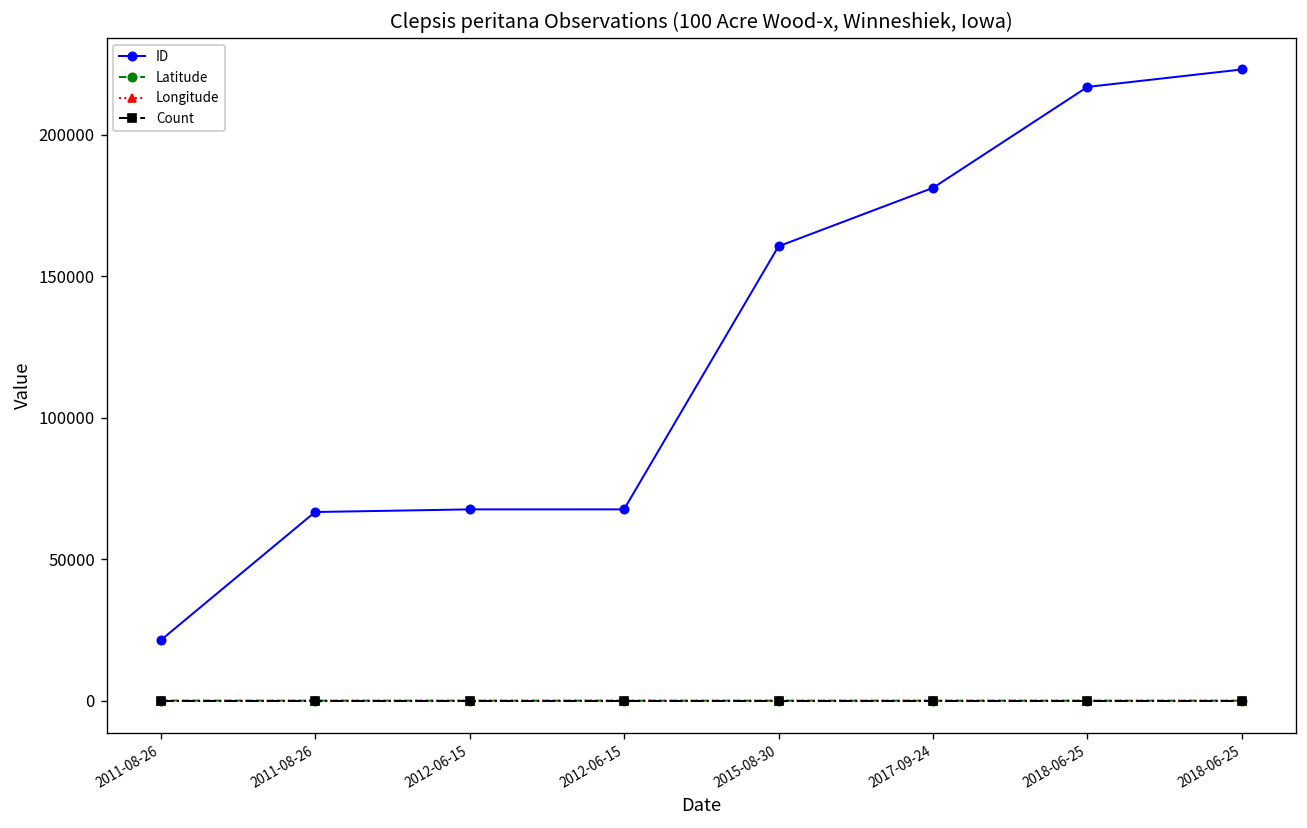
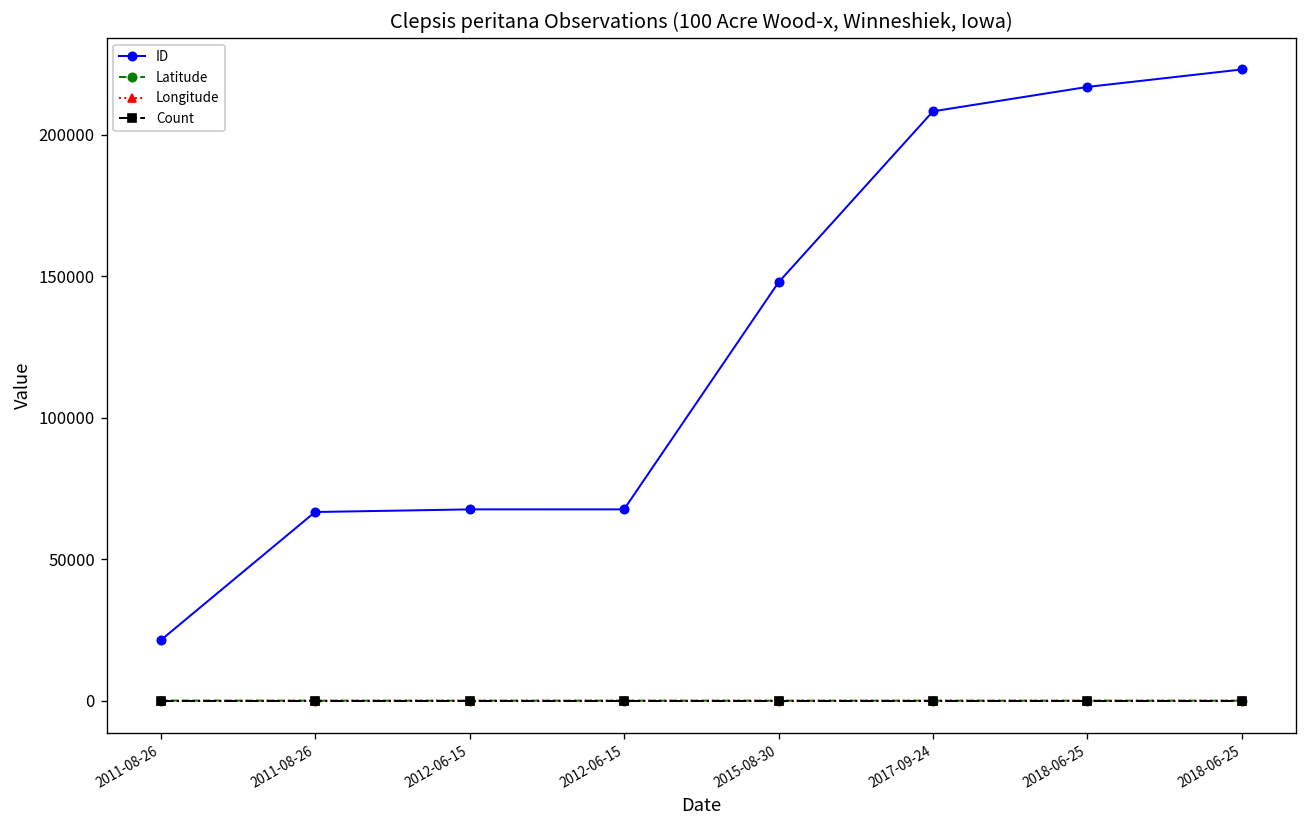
ID, 2015-08-30: 161000 -> 148000
ID, 2017-09-24: 181000 -> 208000
